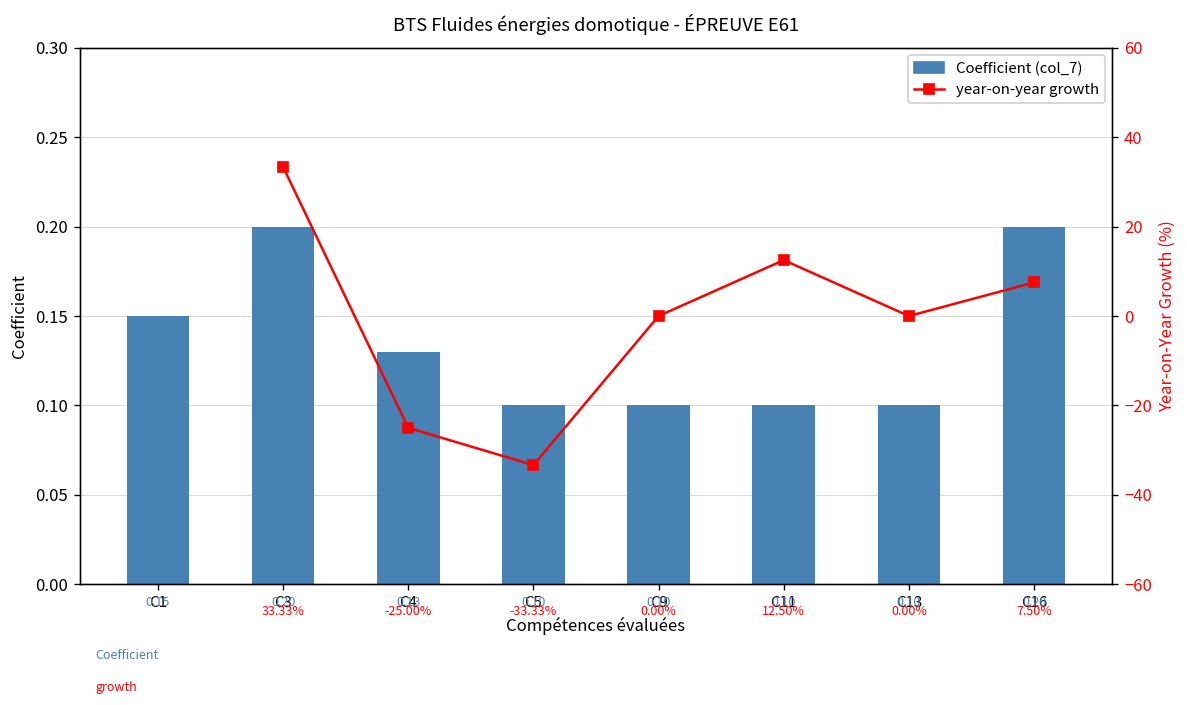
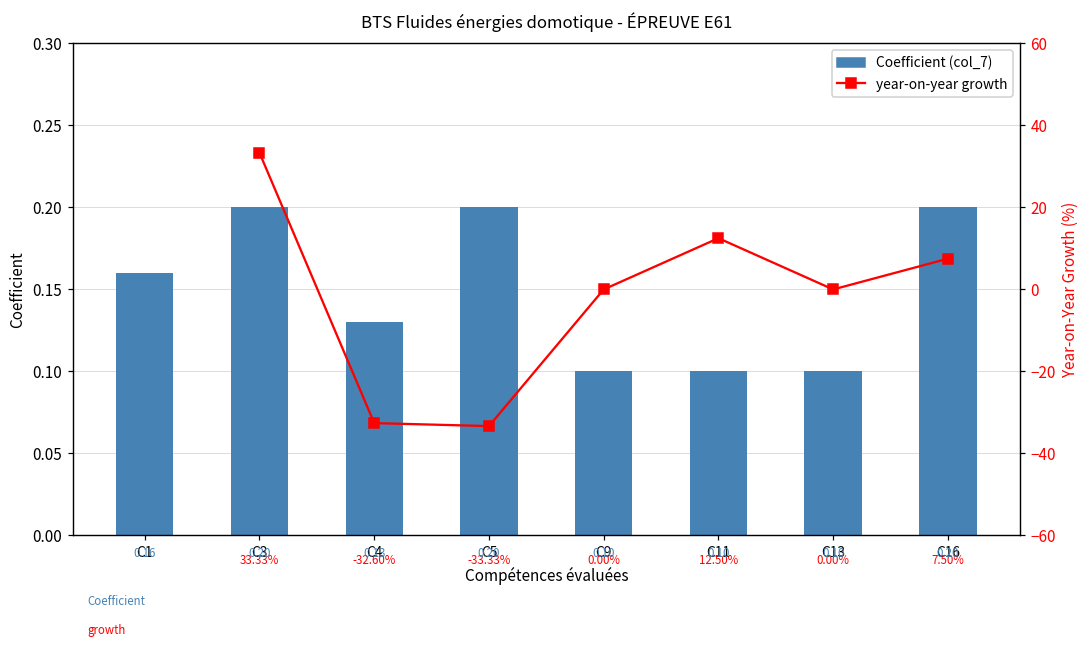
Coefficient (col_7), C1: 0.15 -> 0.16
Coefficient (col_7), C5: 0.10 -> 0.20
year-on-year growth, C4: -25.00% -> -32.60%
